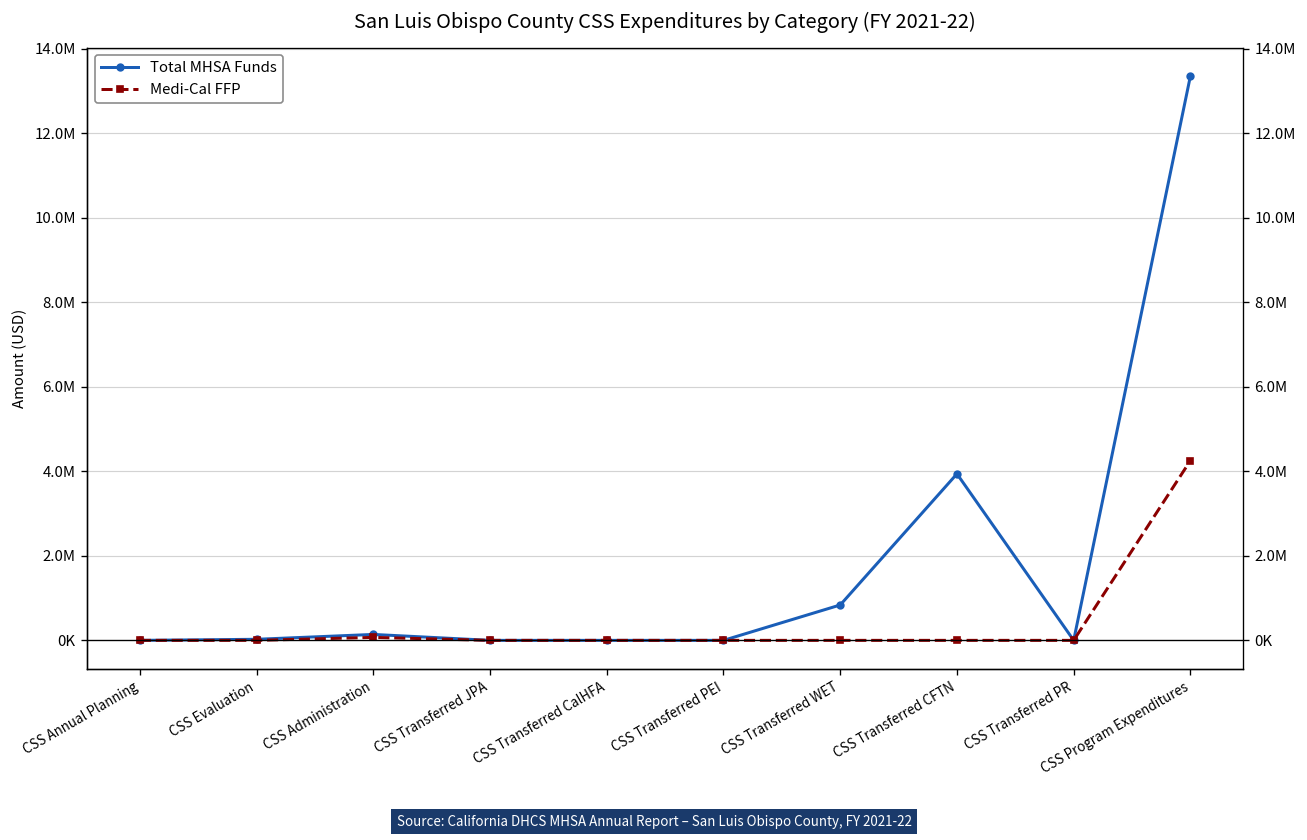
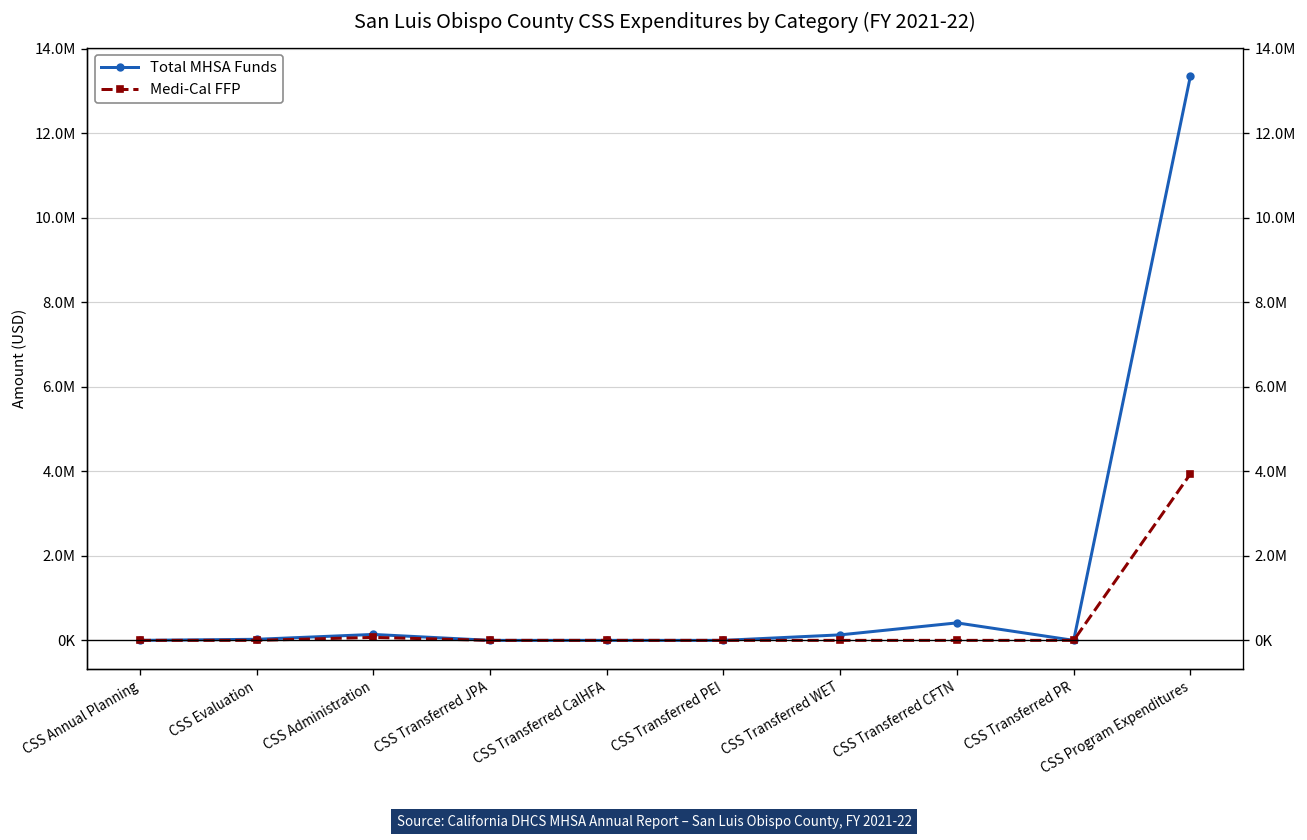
Total MHSA Funds, CSS Transferred WET: 800000 -> 100000
Total MHSA Funds, CSS Transferred CFTN: 3900000 -> 400000
Medi-Cal FFP, CSS Program Expenditures: 4300000 -> 3900000
